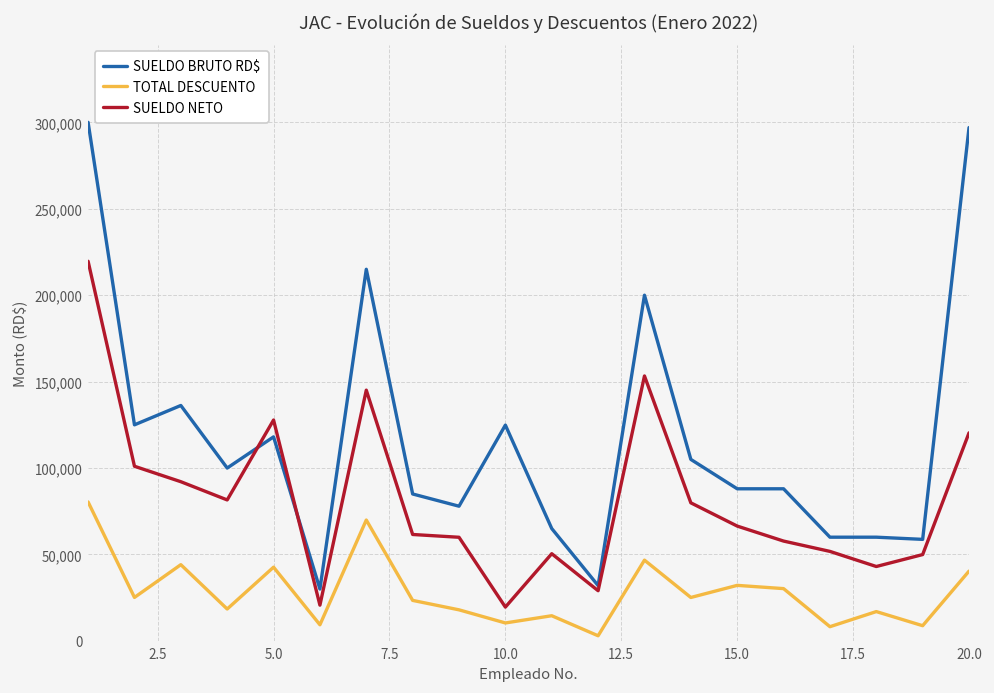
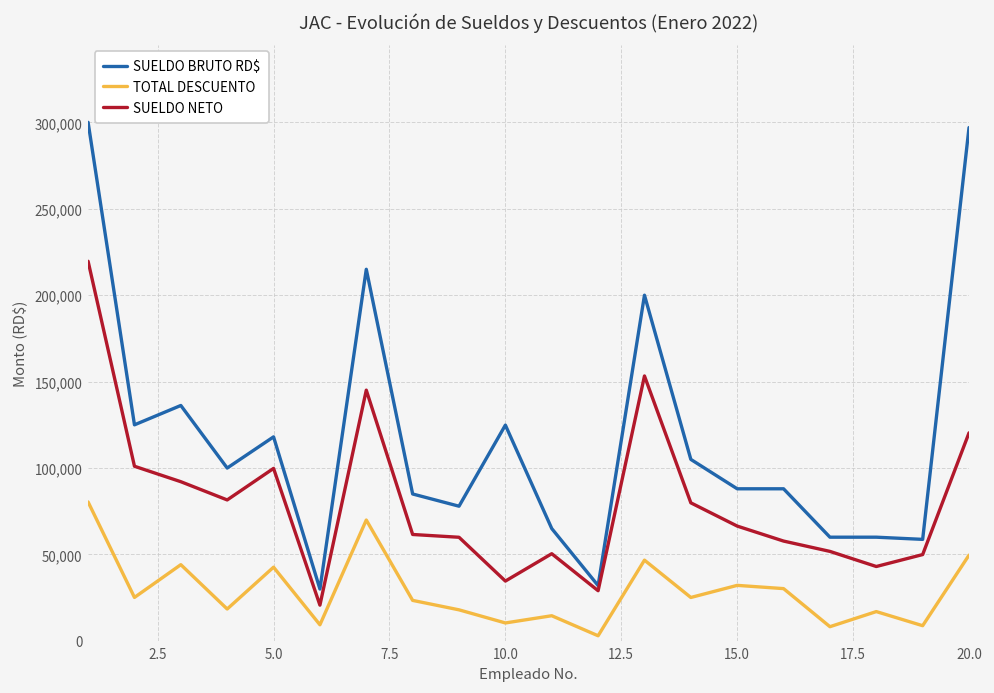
SUELDO NETO, 5.0: 128,000 -> 100,000
SUELDO NETO, 10.0: 20,000 -> 35,000
TOTAL DESCUENTO, 20.0: 40,000 -> 50,000
